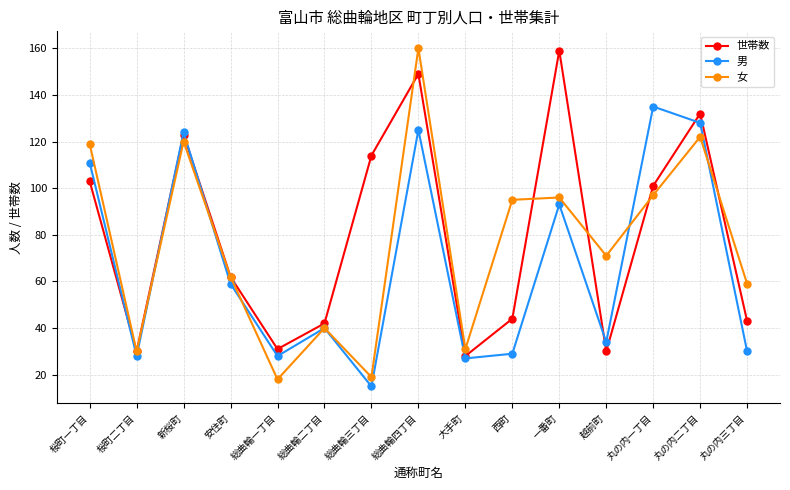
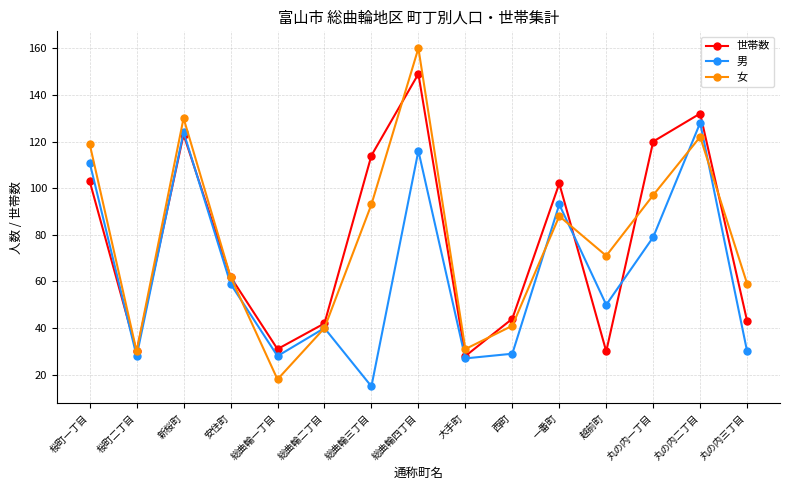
女, 新桜町: 120 -> 130
女, 総曲輪三丁目: 19 -> 93
男, 総曲輪四丁目: 125 -> 116
女, 西町: 95 -> 41
世帯数, 一番町: 159 -> 102
女, 一番町: 96 -> 88
男, 越前町: 34 -> 50
世帯数, 丸の内一丁目: 101 -> 120
男, 丸の内一丁目: 135 -> 79
